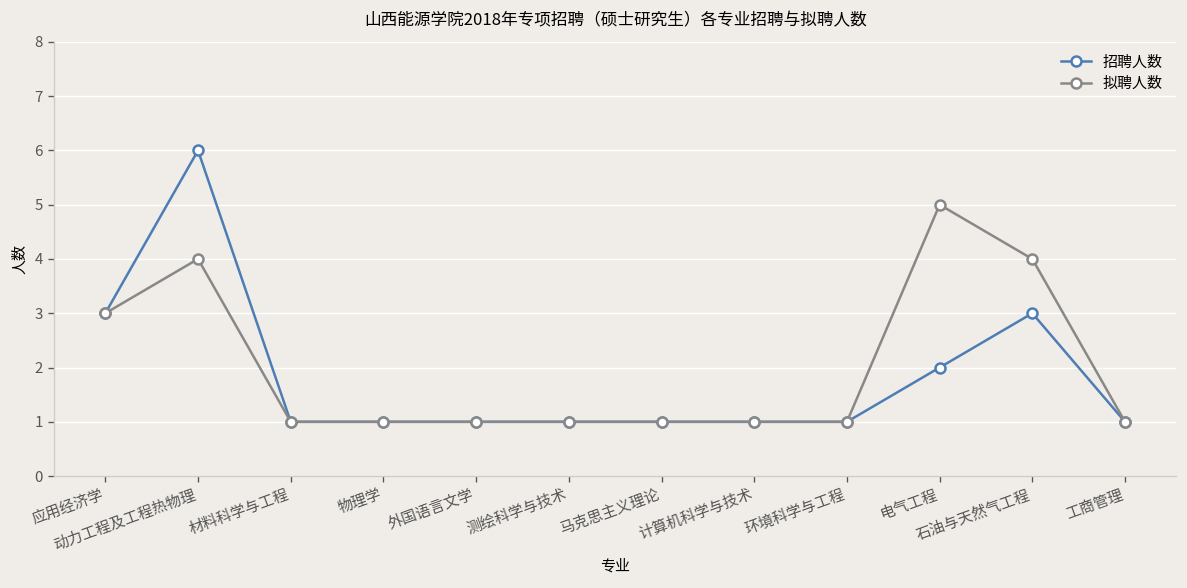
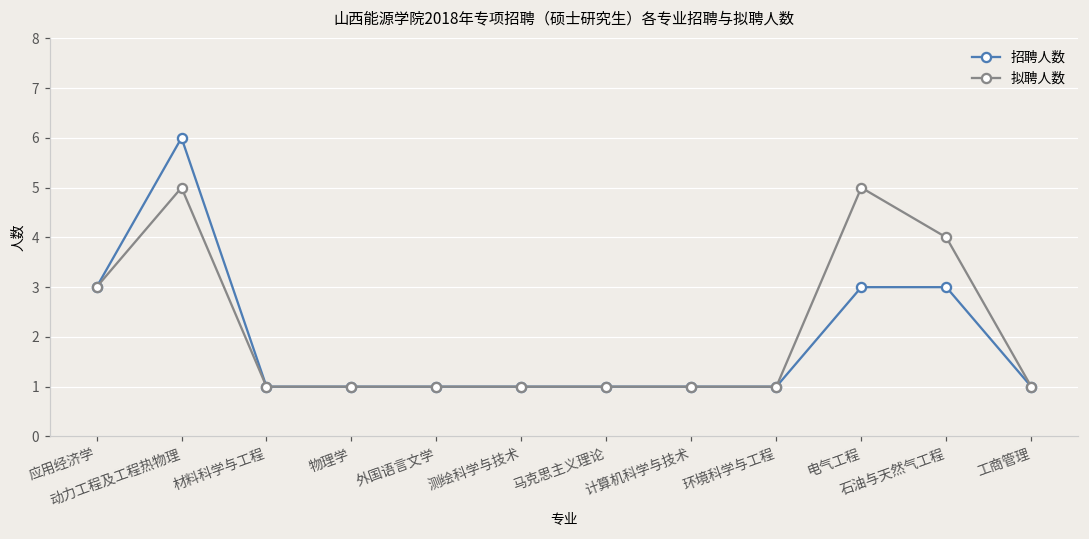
拟聘人数, 动力工程及工程热物理: 4 -> 5
招聘人数, 电气工程: 2 -> 3
